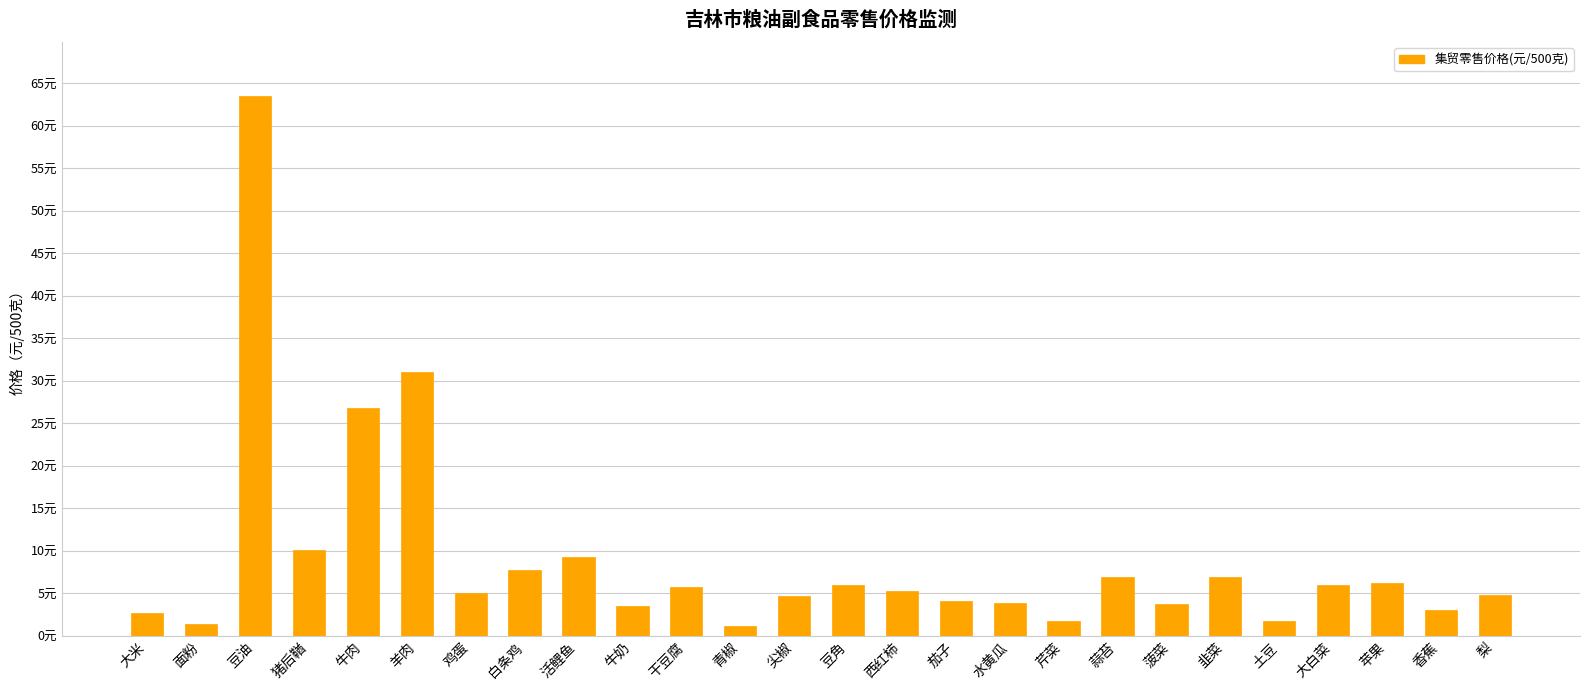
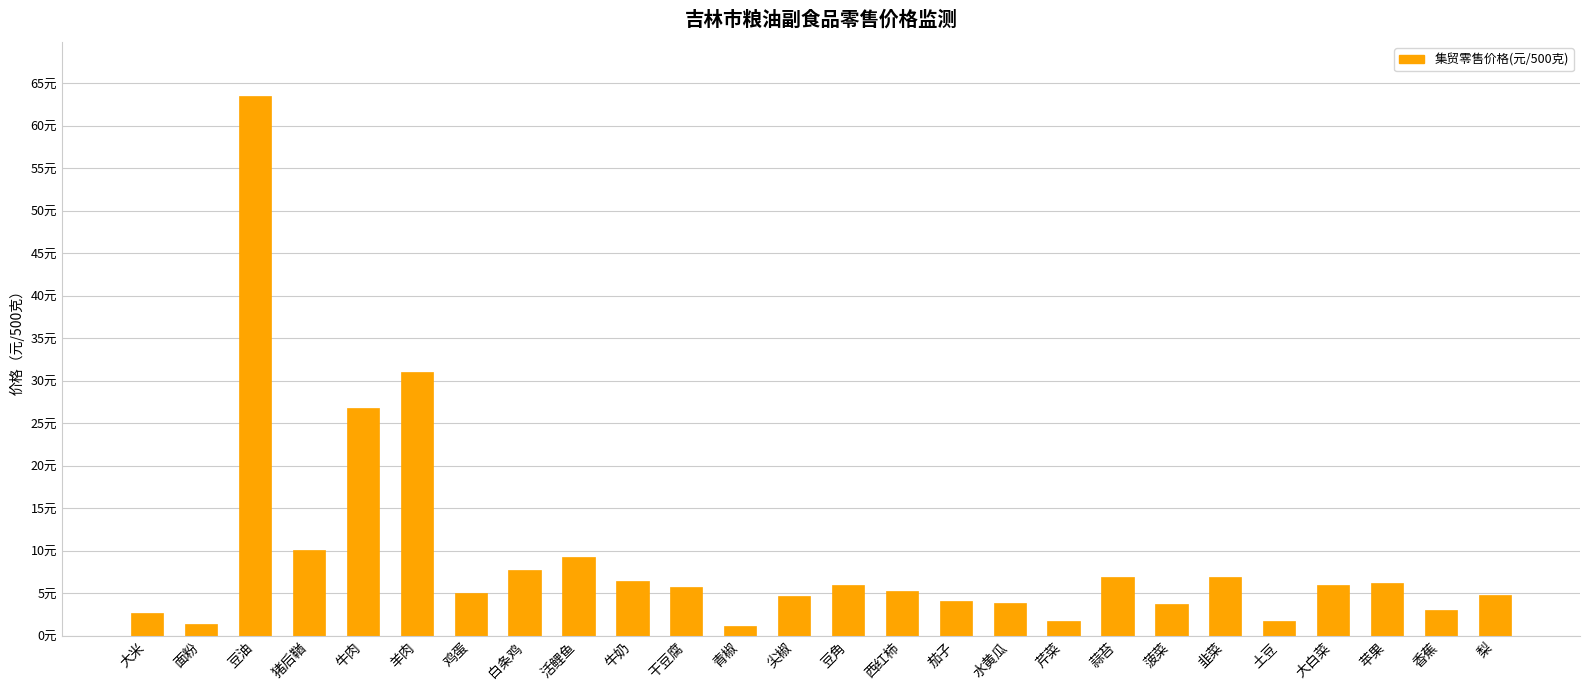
牛奶: 4元 -> 7元
